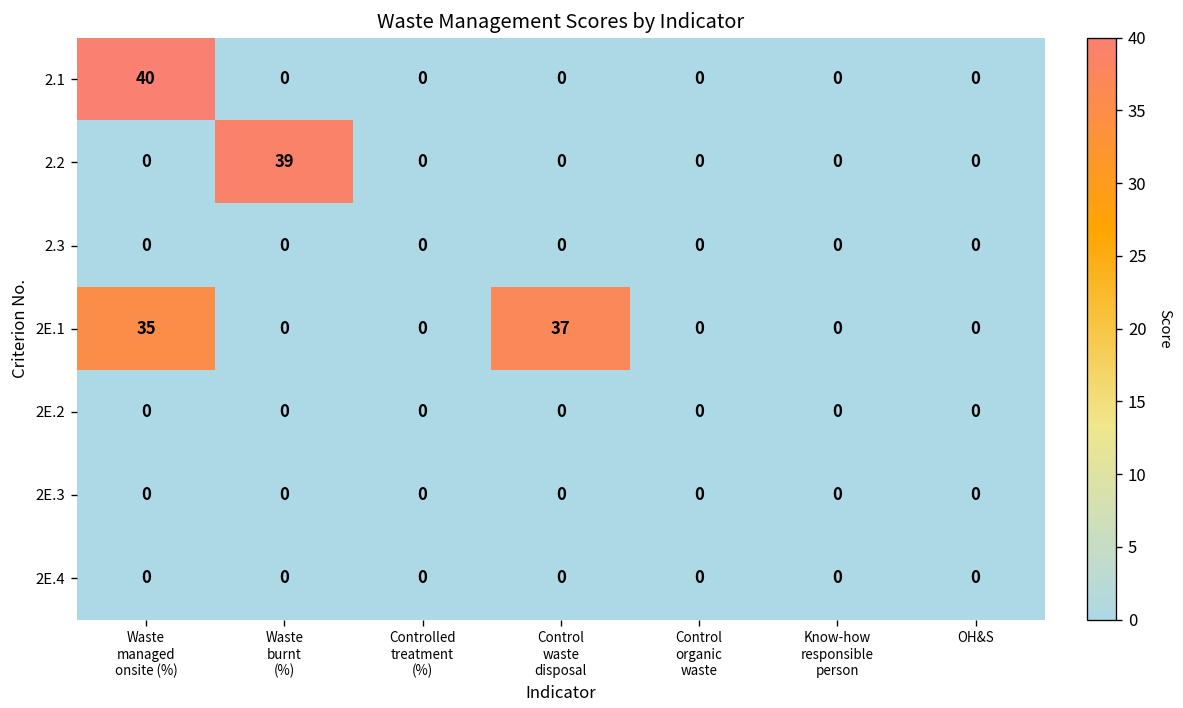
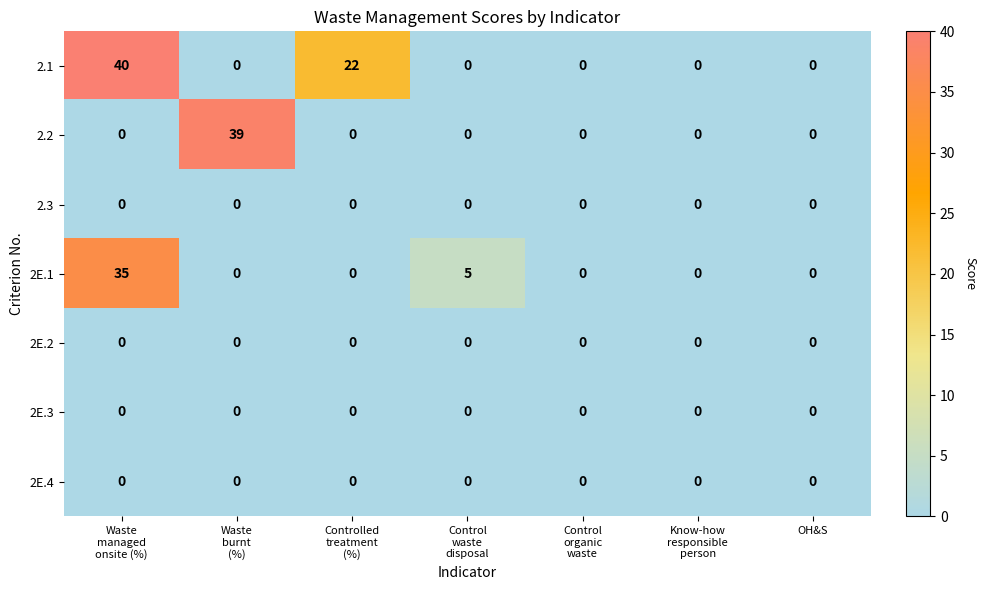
2.1, Controlled treatment (%): 0 -> 22
2E.1, Control waste disposal: 37 -> 5
